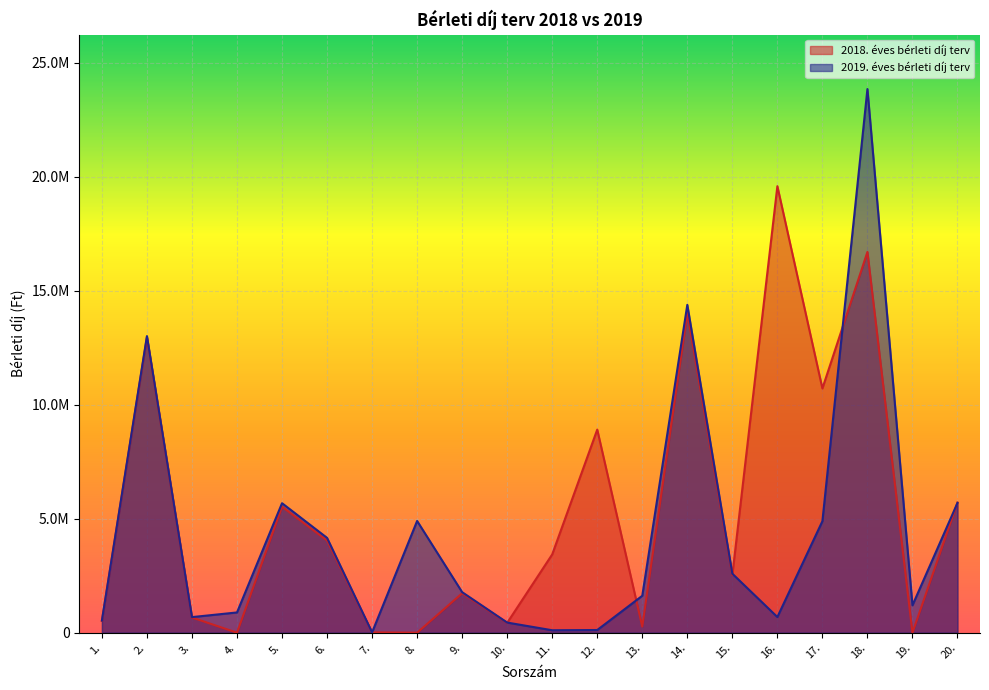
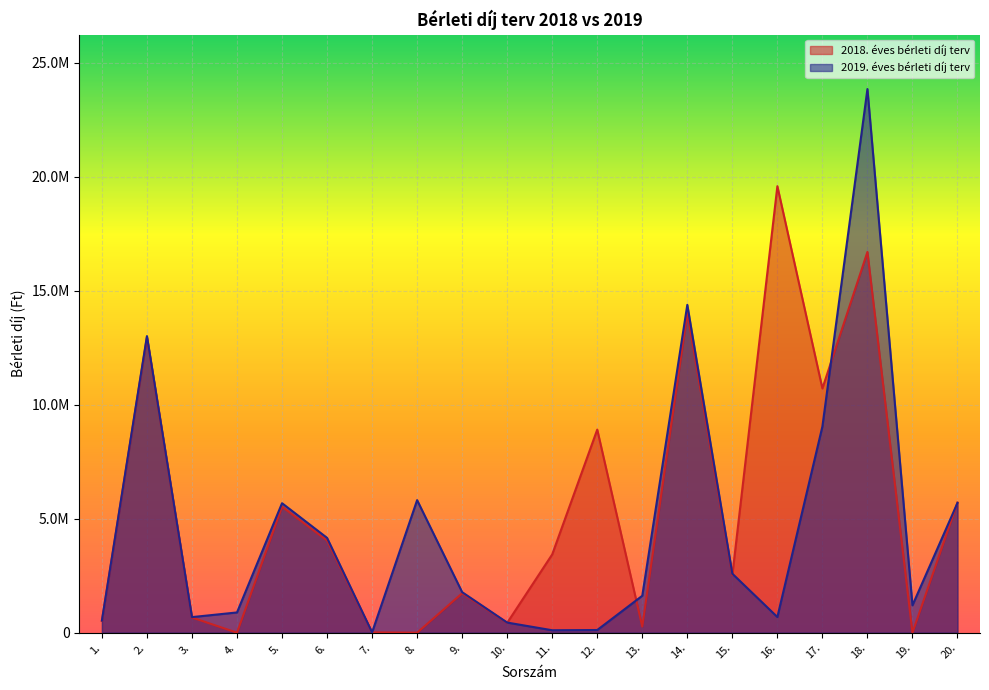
2019. éves bérleti díj terv, 8.: 4900000 -> 5800000
2019. éves bérleti díj terv, 17.: 4900000 -> 9000000
